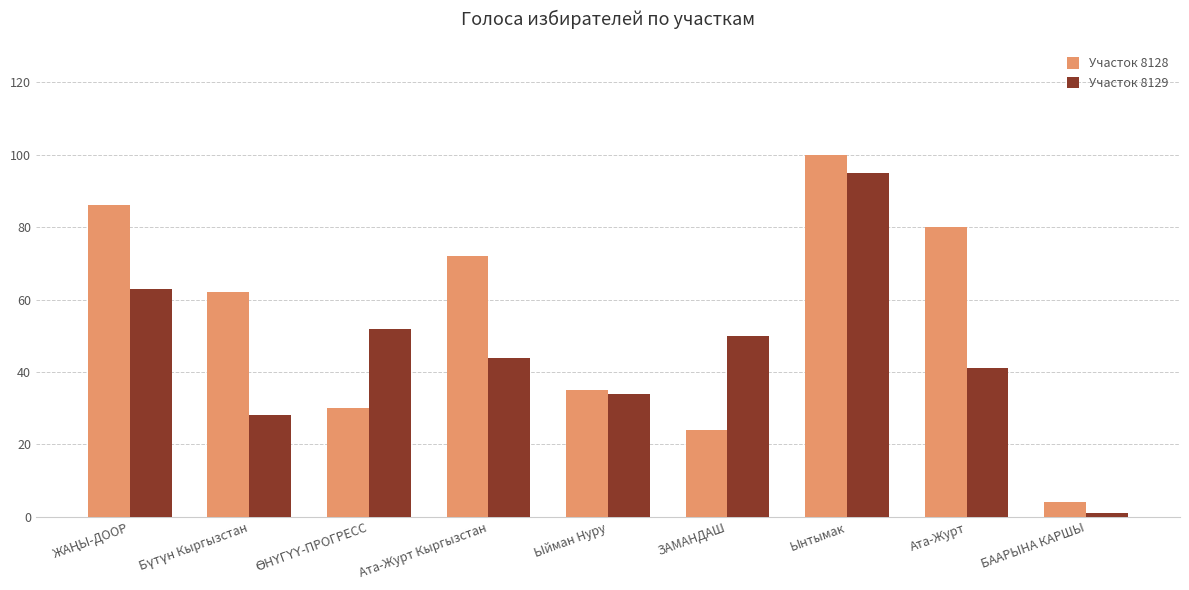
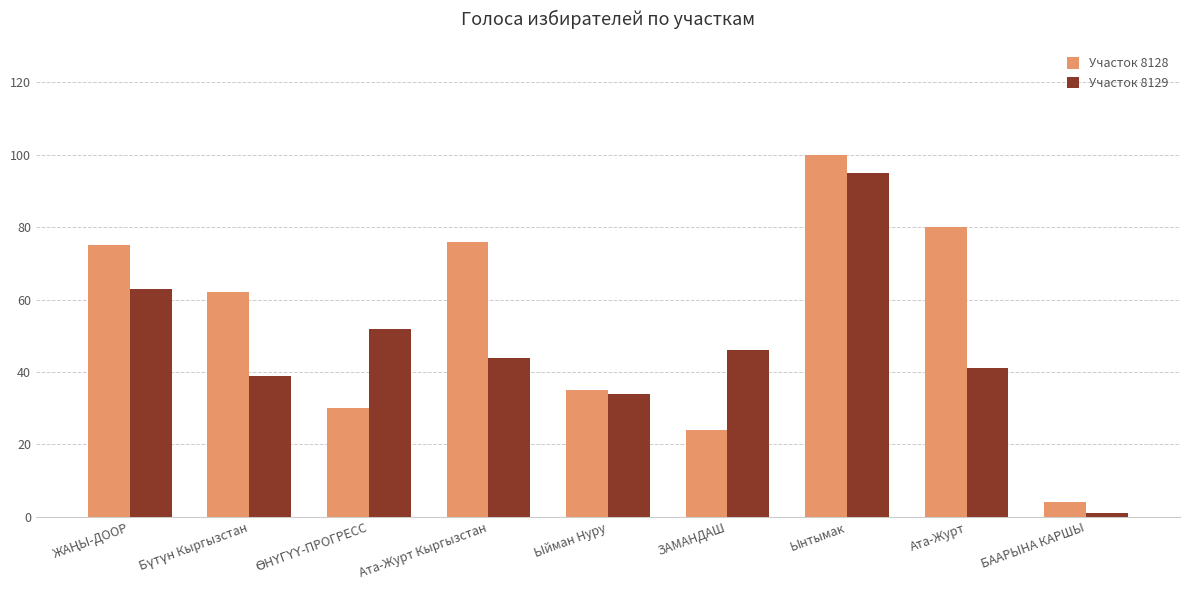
Участок 8128, ЖАҢЫ-ДООР: 86 -> 75
Участок 8129, Бүтүн Кыргызстан: 28 -> 39
Участок 8128, Ата-Журт Кыргызстан: 72 -> 76
Участок 8129, ЗАМАНДАШ: 50 -> 46
